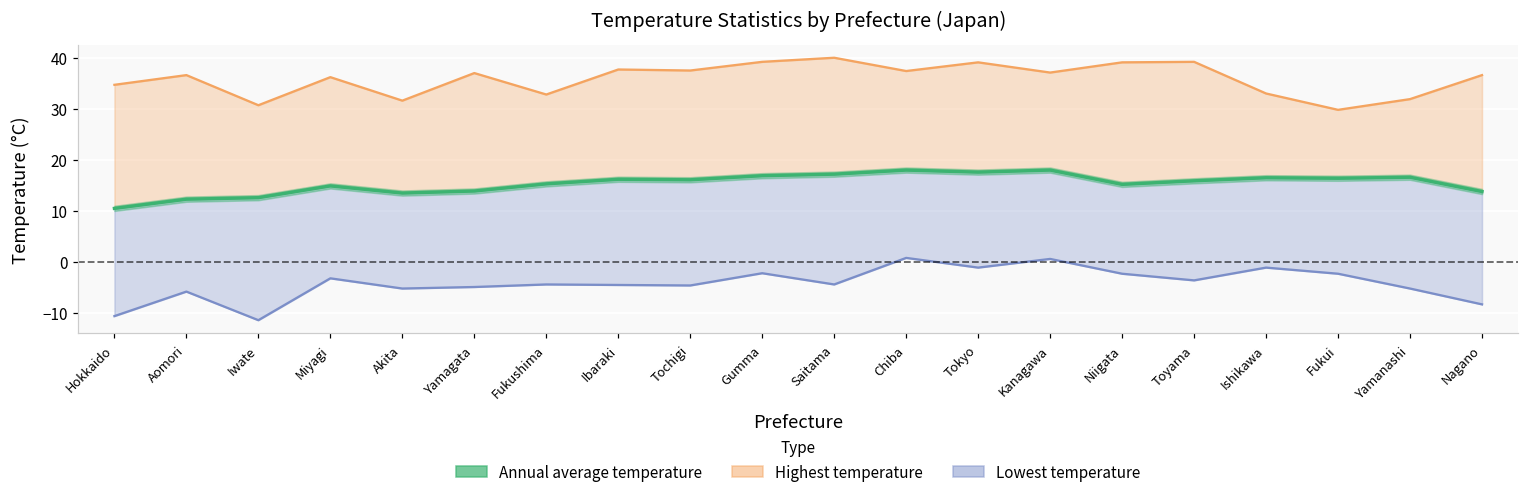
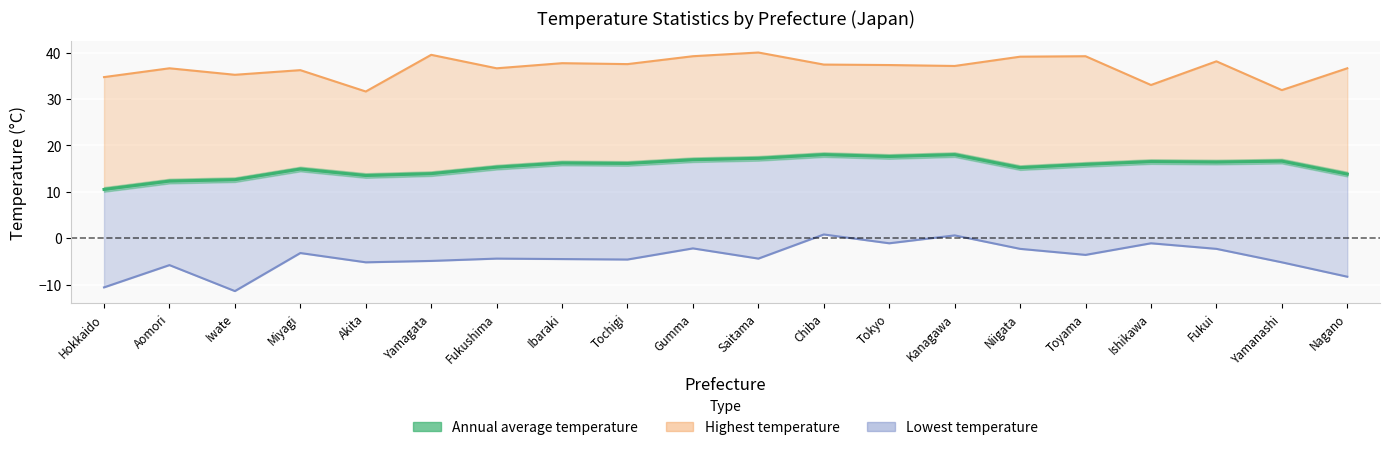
Highest temperature, Iwate: 31 -> 35
Highest temperature, Yamagata: 37 -> 40
Highest temperature, Fukushima: 33 -> 37
Highest temperature, Tokyo: 39 -> 37
Highest temperature, Fukui: 30 -> 38
